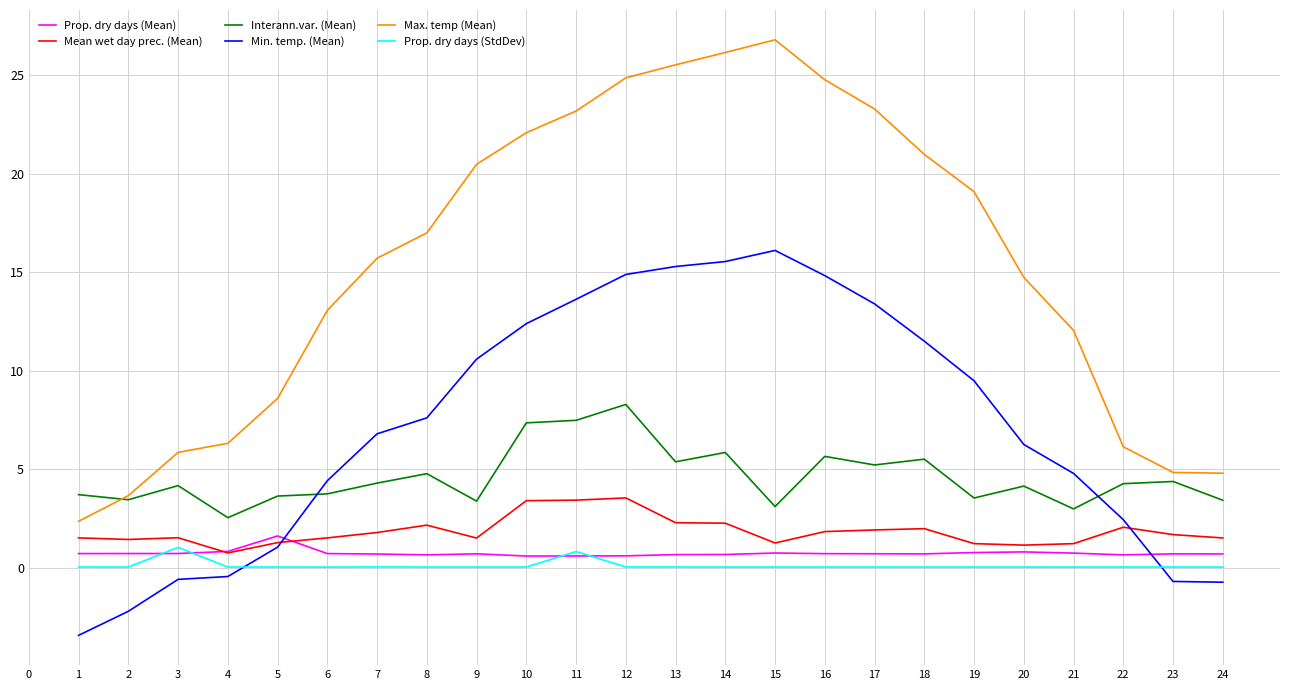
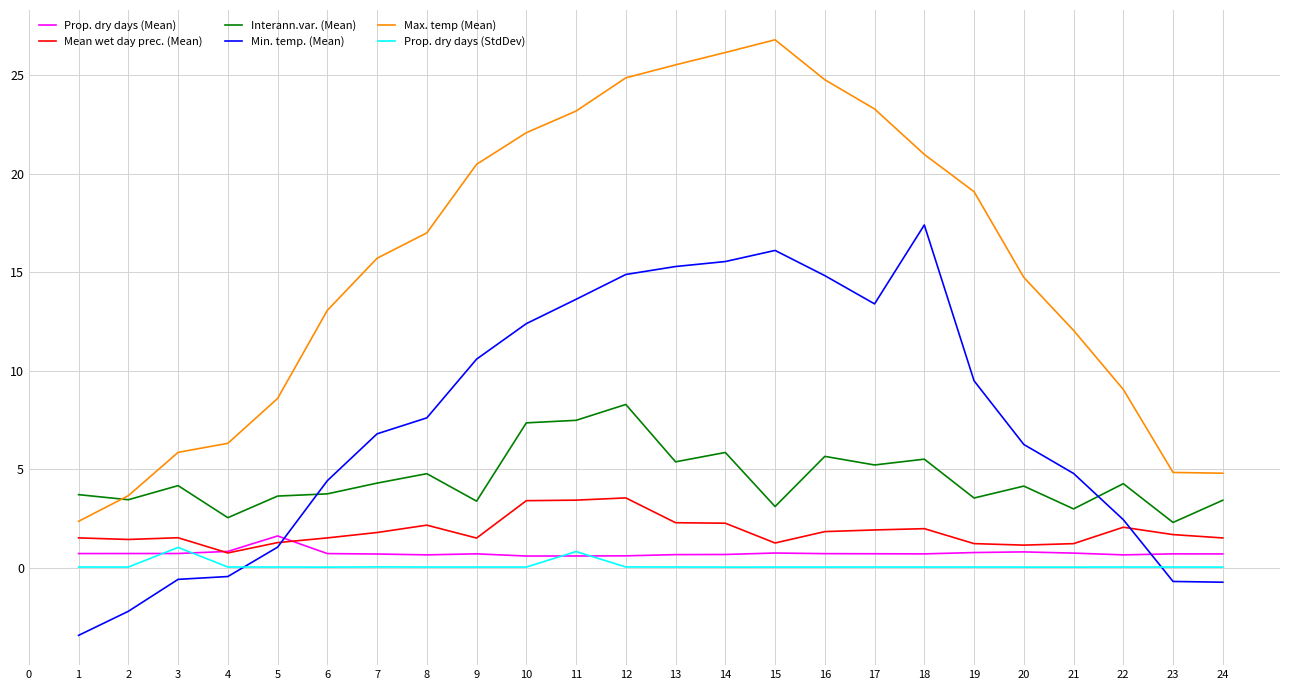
Min. temp. (Mean), 18: 11.5 -> 17.4
Max. temp (Mean), 22: 6.1 -> 9.0
Interann.var. (Mean), 23: 4.4 -> 2.3
